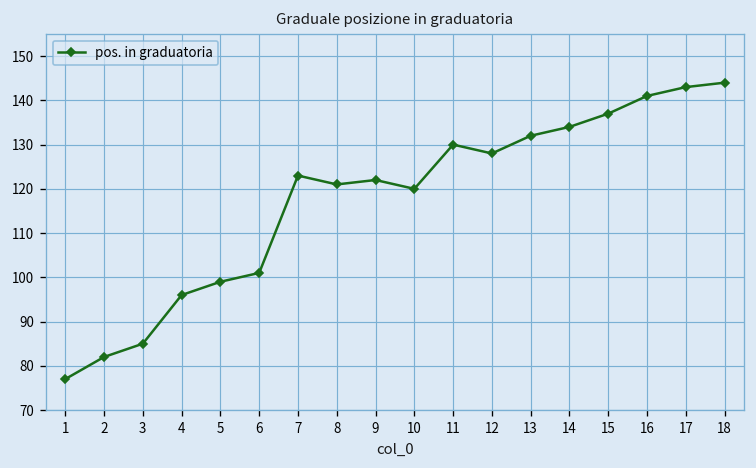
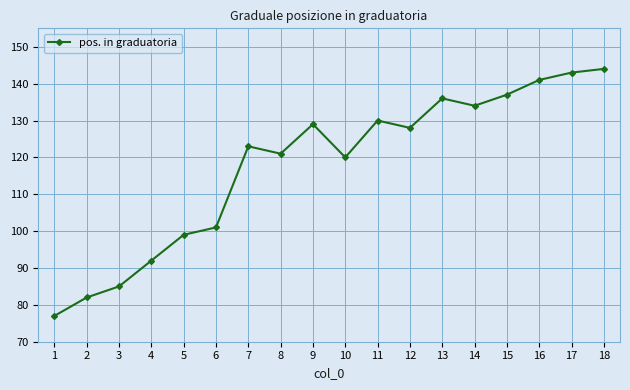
4: 96 -> 92
9: 122 -> 129
13: 132 -> 136
